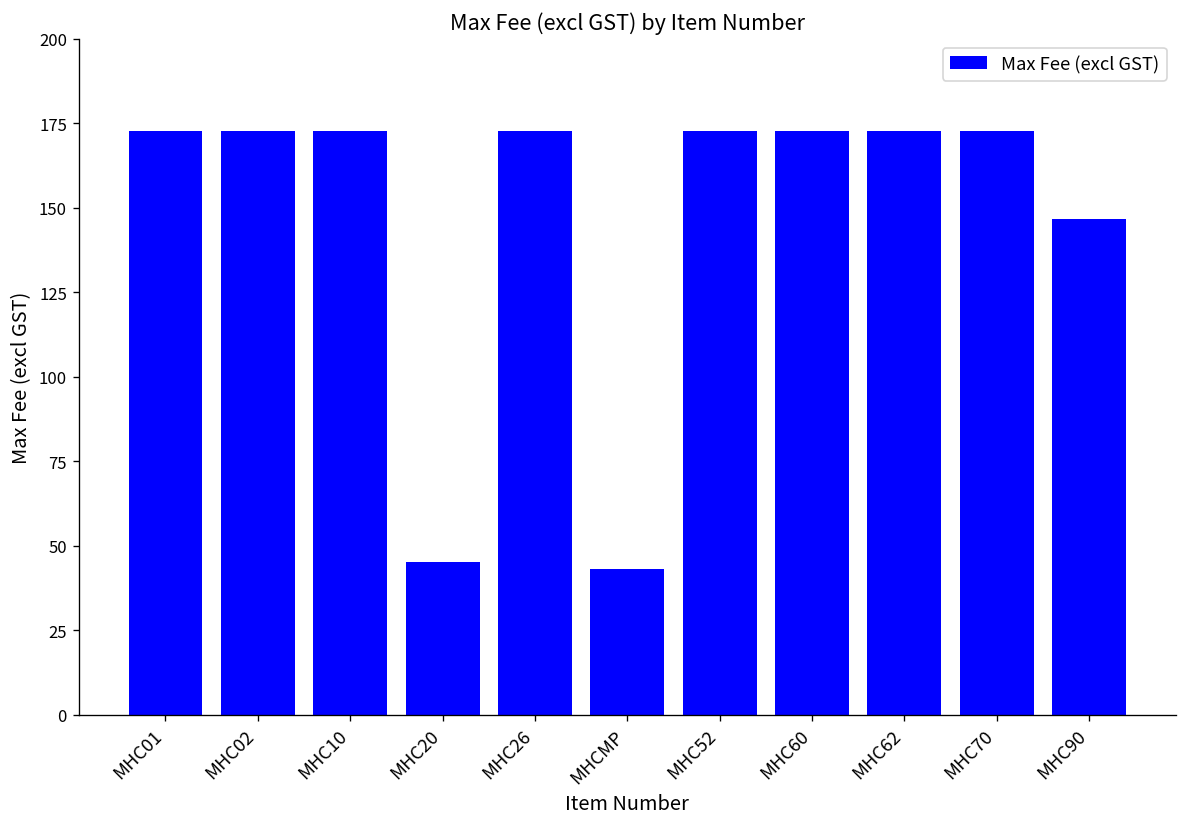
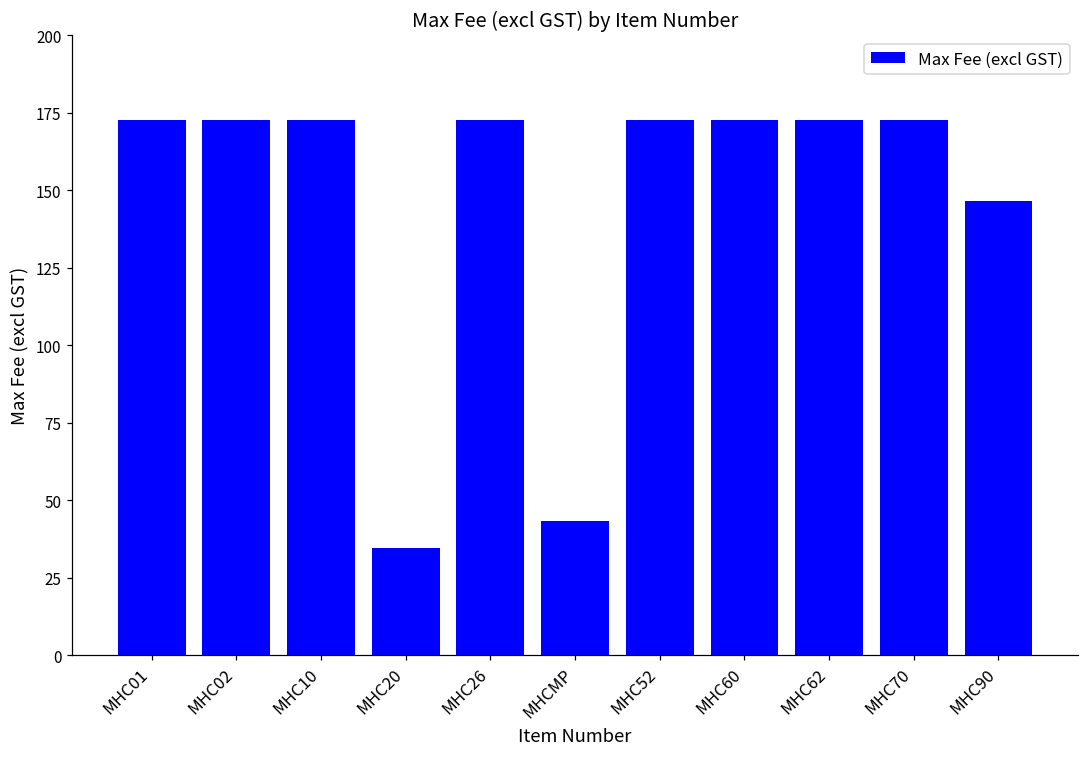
MHC20: 45 -> 35
